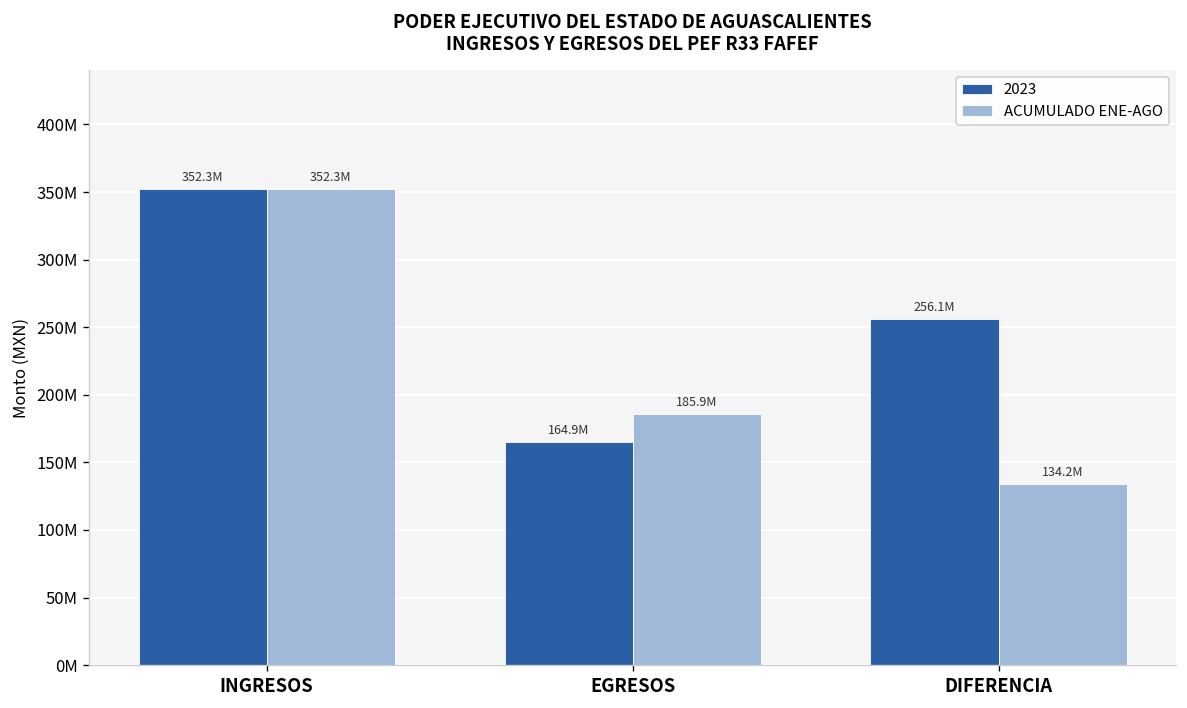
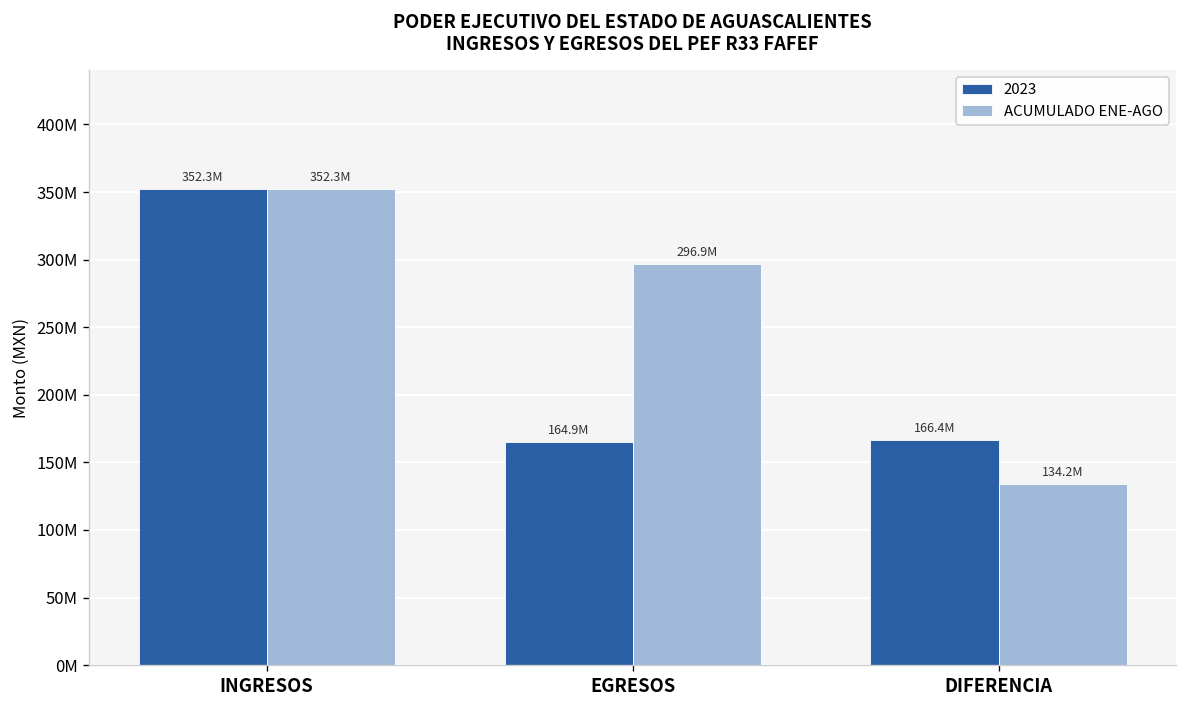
ACUMULADO ENE-AGO, EGRESOS: 185.9M -> 296.9M
2023, DIFERENCIA: 256.1M -> 166.4M
